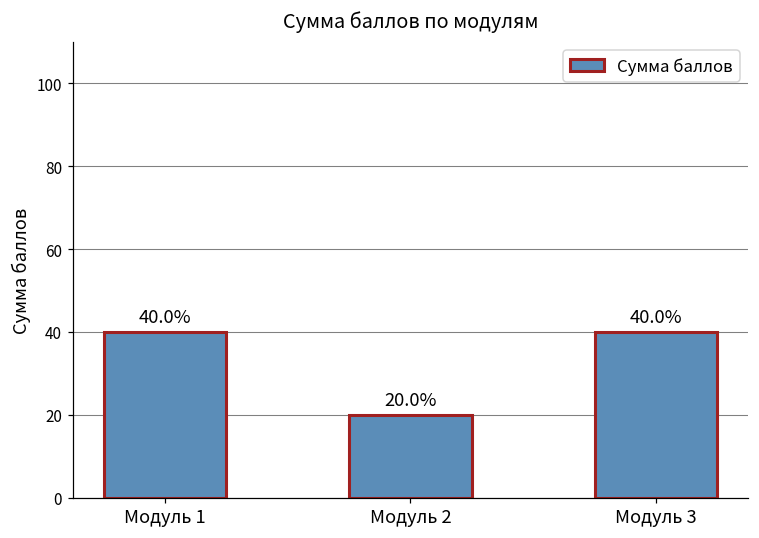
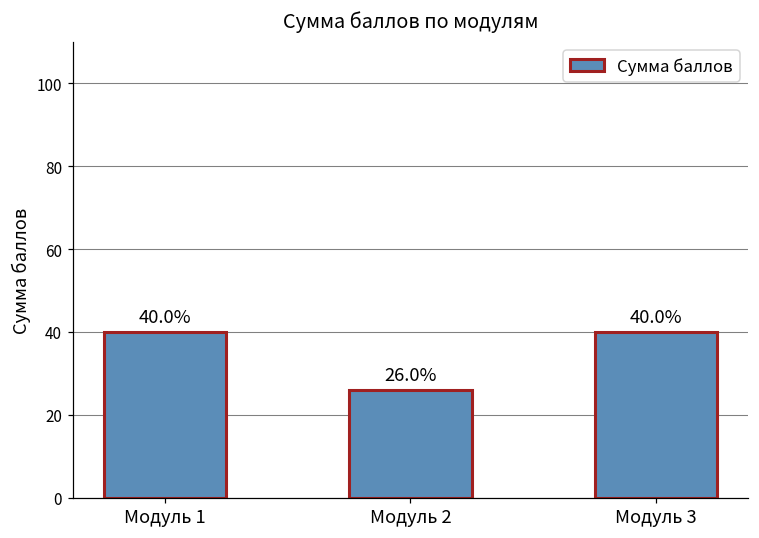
Модуль 2: 20.0% -> 26.0%
